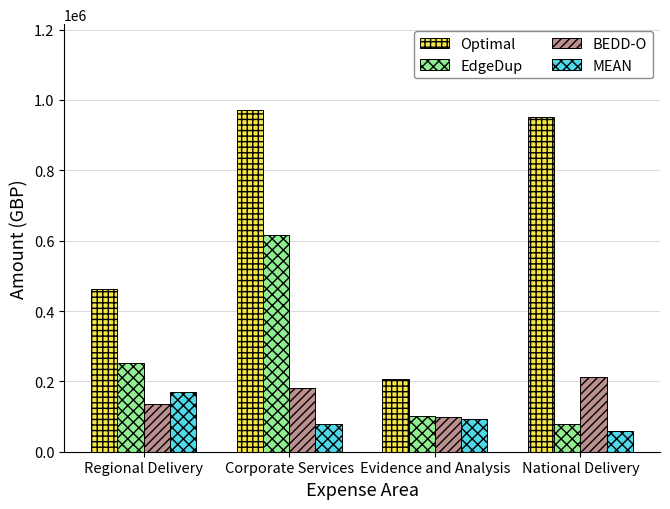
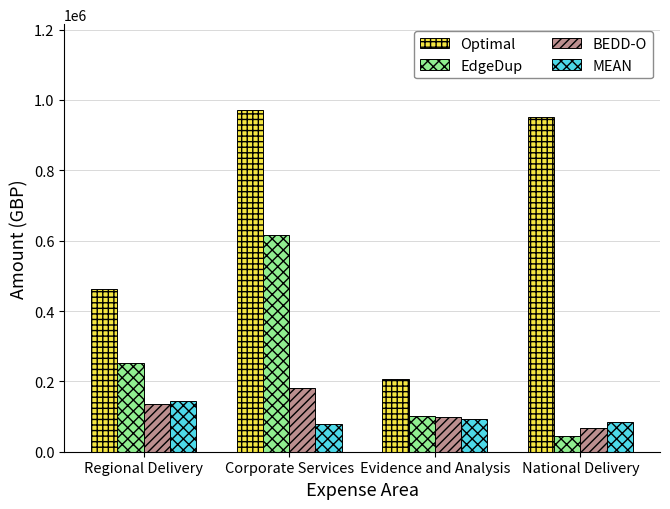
MEAN, Regional Delivery: 170000 -> 140000
EdgeDup, National Delivery: 80000 -> 40000
BEDD-O, National Delivery: 210000 -> 70000
MEAN, National Delivery: 60000 -> 80000
